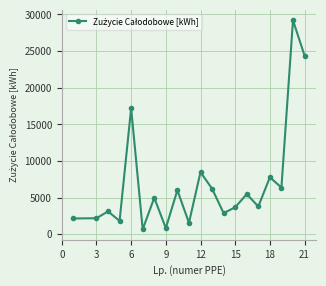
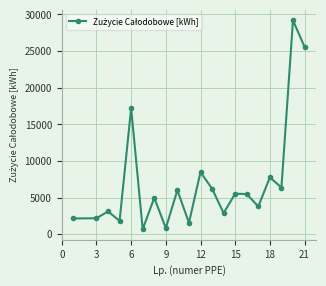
15: 4000 -> 6000
21: 24000 -> 26000
